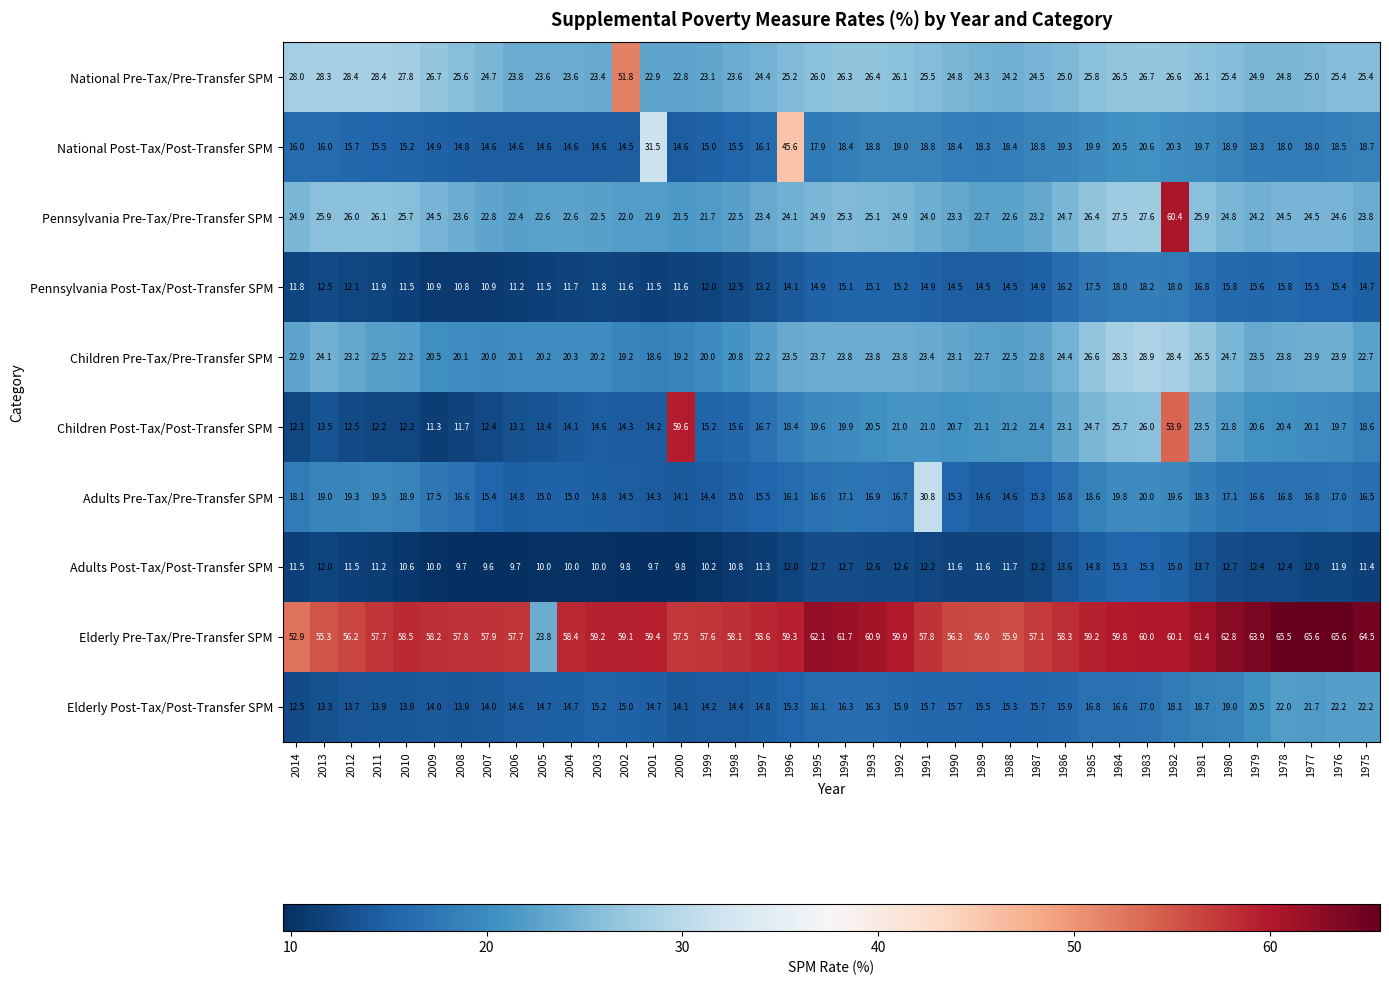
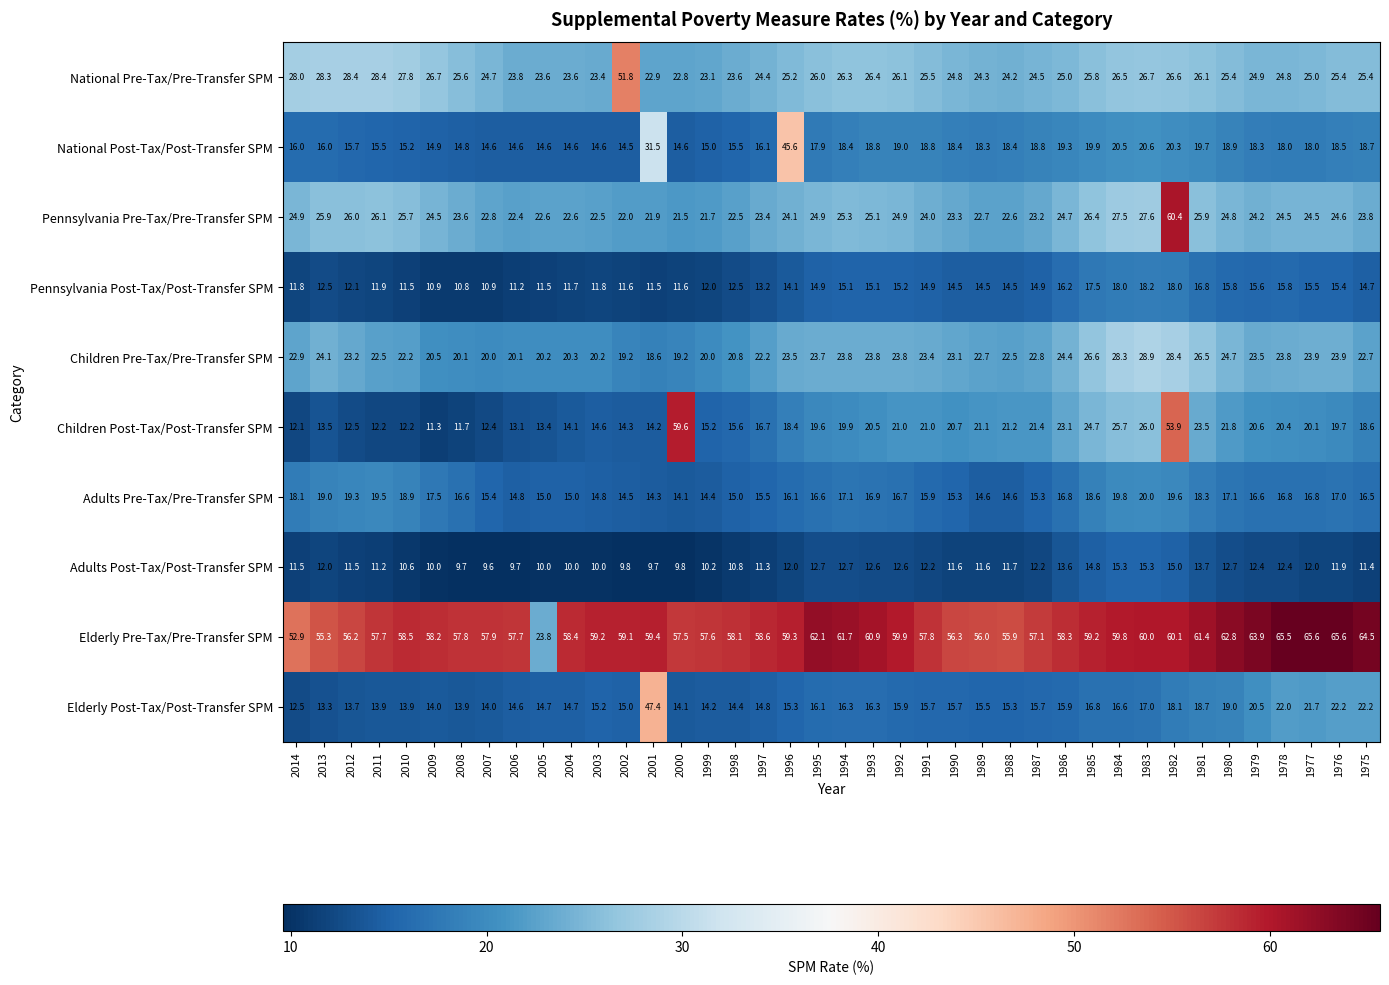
Adults Pre-Tax/Pre-Transfer SPM, 1991: 30.8 -> 15.9
Elderly Post-Tax/Post-Transfer SPM, 2001: 14.7 -> 47.4
